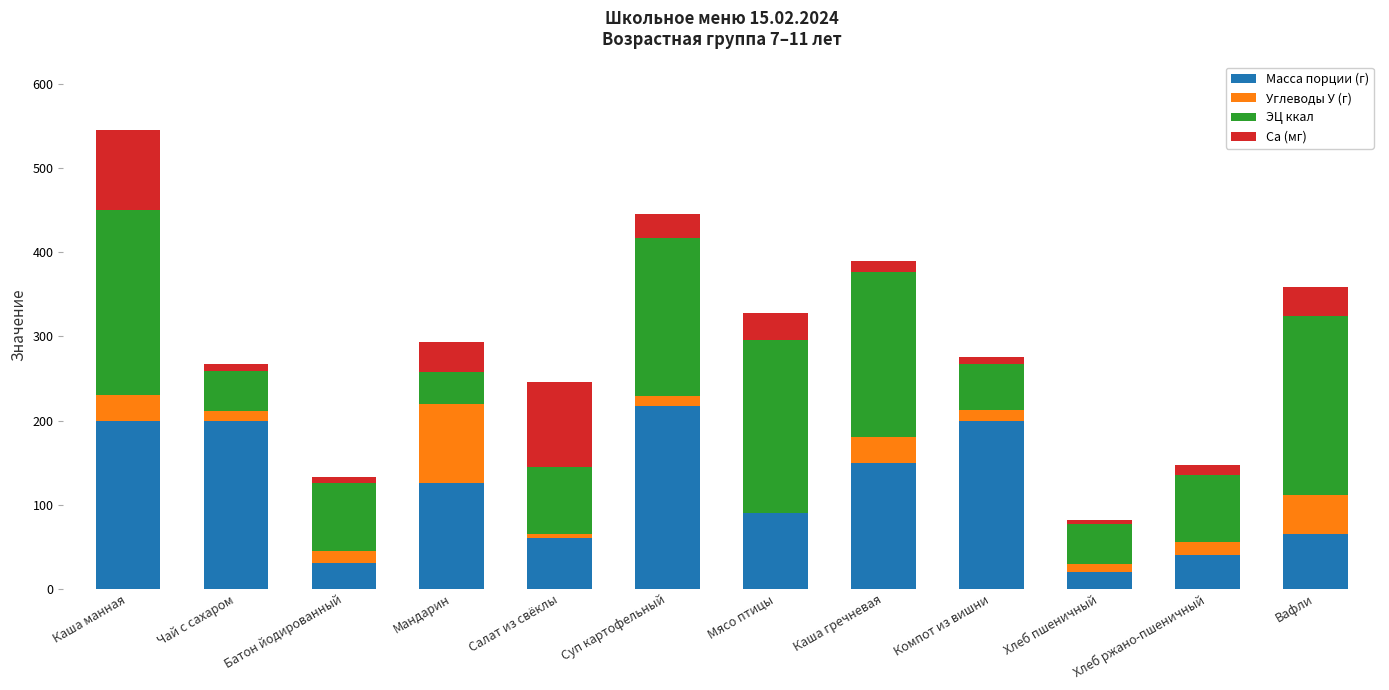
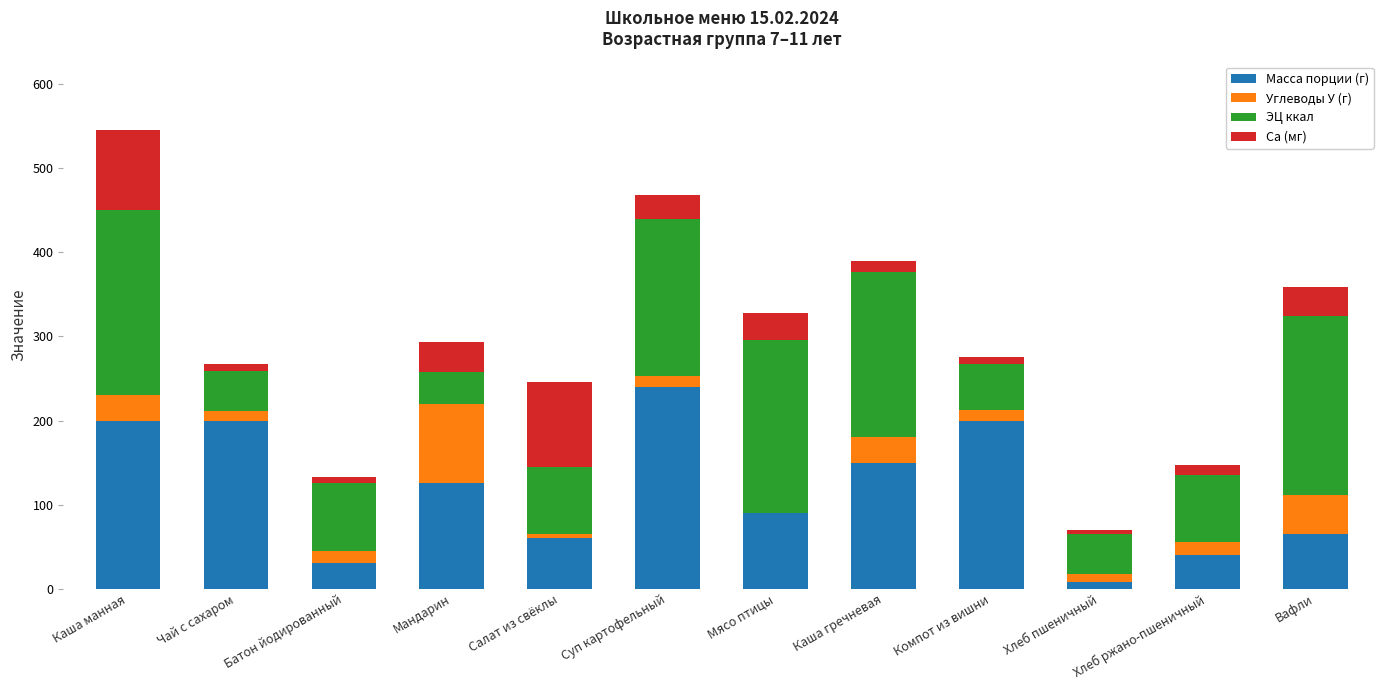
Масса порции (г), Суп картофельный: 220 -> 240
Масса порции (г), Хлеб пшеничный: 20 -> 10
